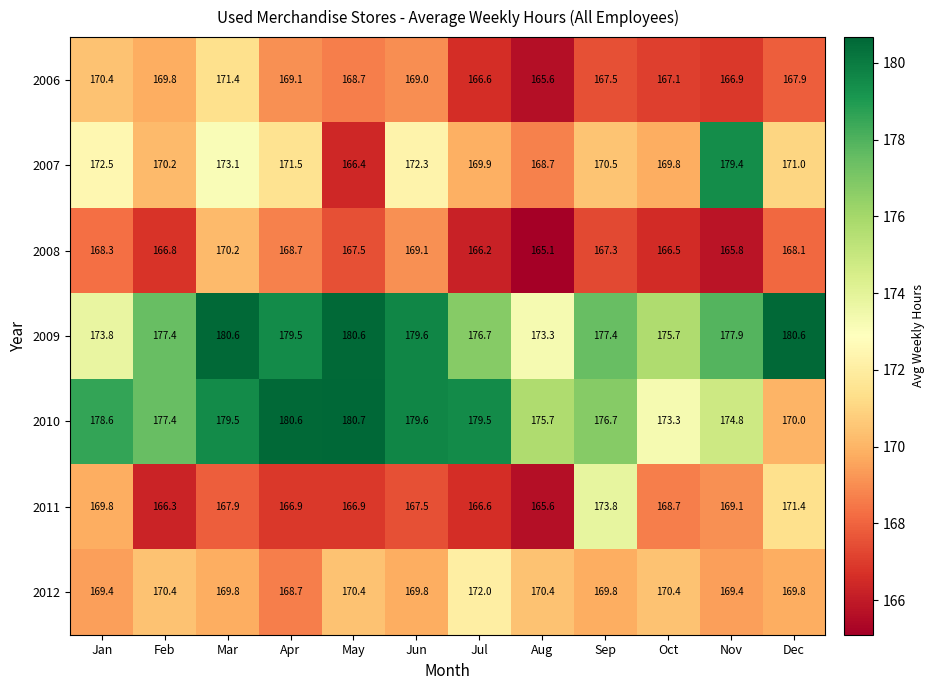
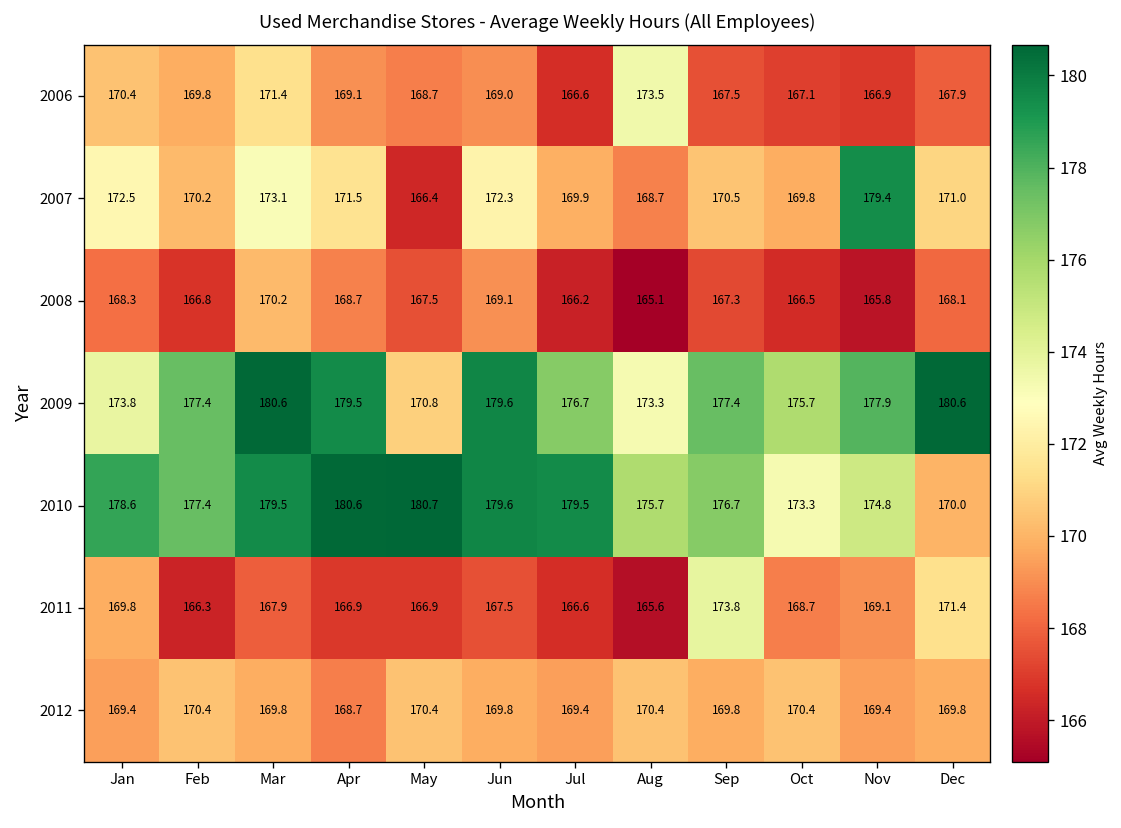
2006, Aug: 165.6 -> 173.5
2009, May: 180.6 -> 170.8
2012, Jul: 172.0 -> 169.4
